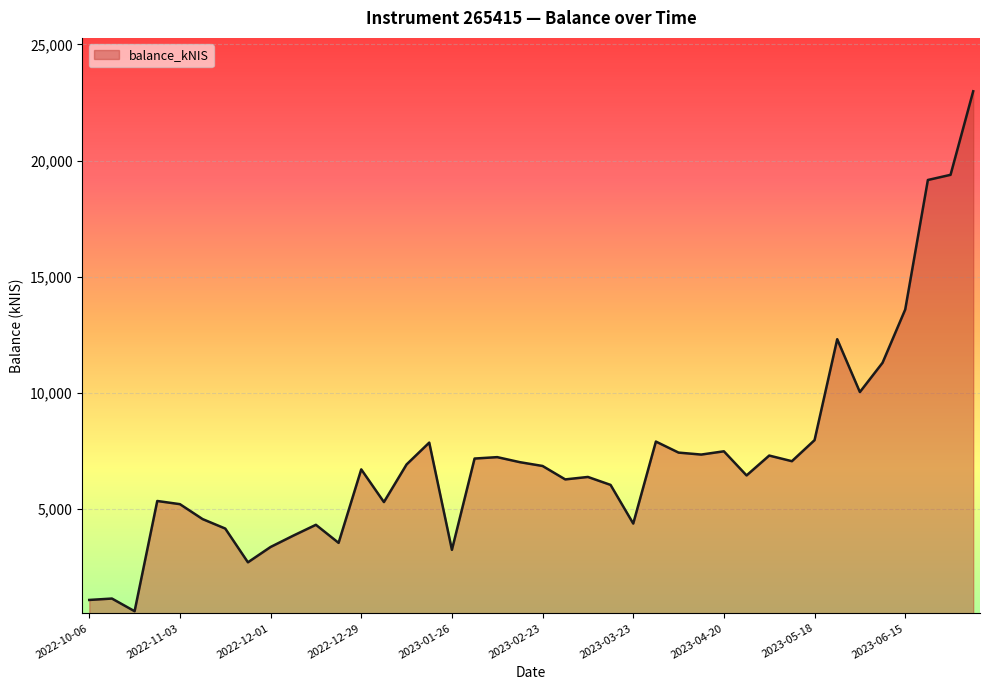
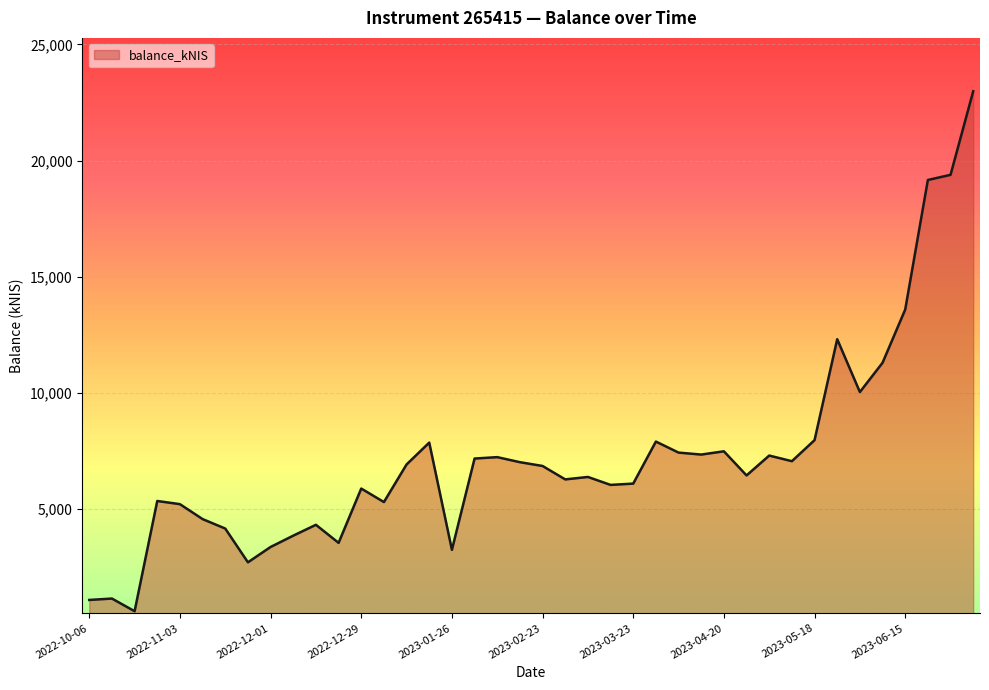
2022-12-29: 6,700 -> 5,900
2023-03-23: 4,400 -> 6,100
